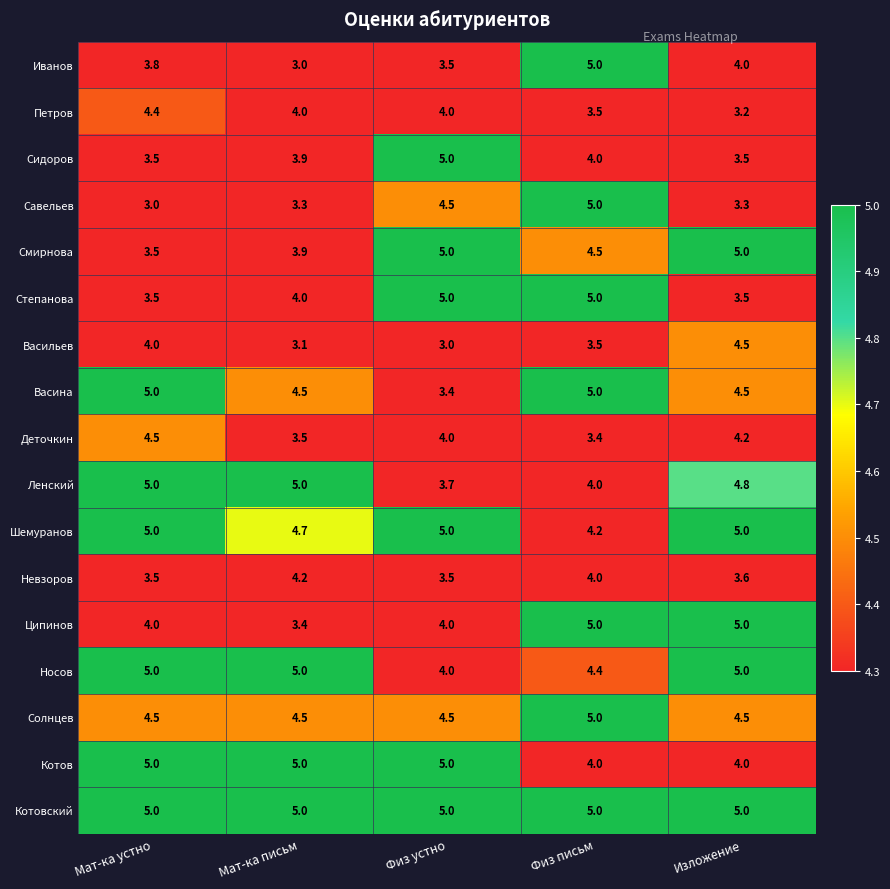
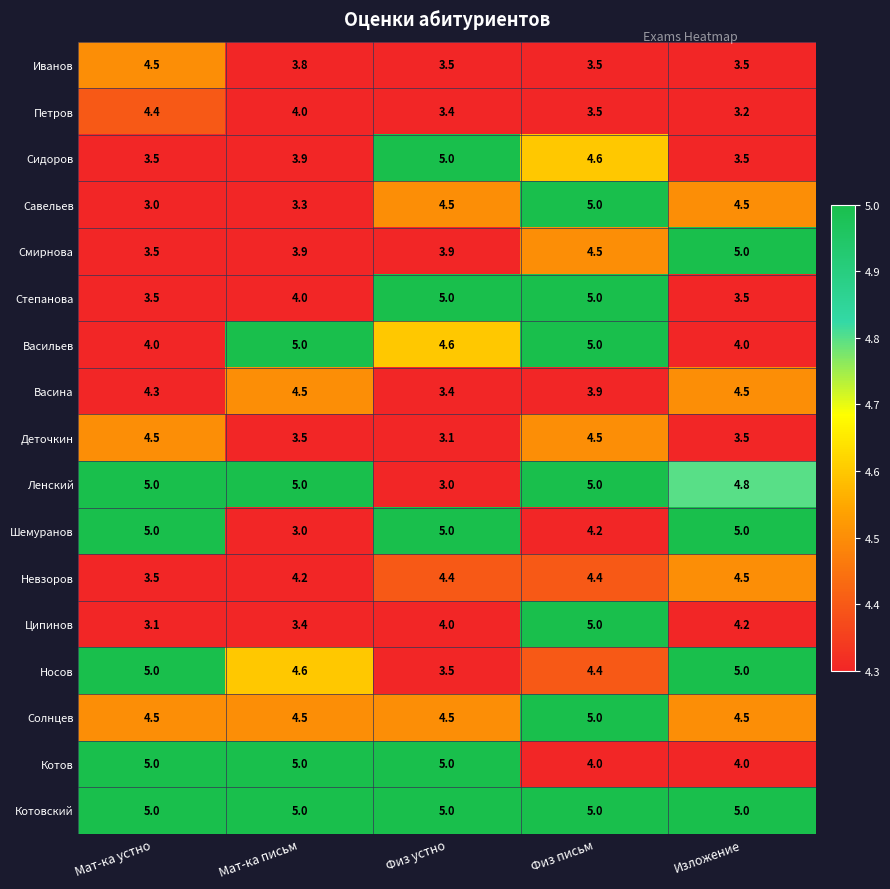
Иванов, Мат-ка устно: 3.8 -> 4.5
Иванов, Мат-ка письм: 3.0 -> 3.8
Иванов, Физ письм: 5.0 -> 3.5
Иванов, Изложение: 4.0 -> 3.5
Петров, Физ устно: 4.0 -> 3.4
Сидоров, Физ письм: 4.0 -> 4.6
Савельев, Изложение: 3.3 -> 4.5
Смирнова, Физ устно: 5.0 -> 3.9
Васильев, Мат-ка письм: 3.1 -> 5.0
Васильев, Физ устно: 3.0 -> 4.6
Васильев, Физ письм: 3.5 -> 5.0
Васильев, Изложение: 4.5 -> 4.0
Васина, Мат-ка устно: 5.0 -> 4.3
Васина, Физ письм: 5.0 -> 3.9
Деточкин, Физ устно: 4.0 -> 3.1
Деточкин, Физ письм: 3.4 -> 4.5
Деточкин, Изложение: 4.2 -> 3.5
Ленский, Физ устно: 3.7 -> 3.0
Ленский, Физ письм: 4.0 -> 5.0
Шемуранов, Мат-ка письм: 4.7 -> 3.0
Невзоров, Физ устно: 3.5 -> 4.4
Невзоров, Физ письм: 4.0 -> 4.4
Невзоров, Изложение: 3.6 -> 4.5
Ципинов, Мат-ка устно: 4.0 -> 3.1
Ципинов, Изложение: 5.0 -> 4.2
Носов, Мат-ка письм: 5.0 -> 4.6
Носов, Физ устно: 4.0 -> 3.5
